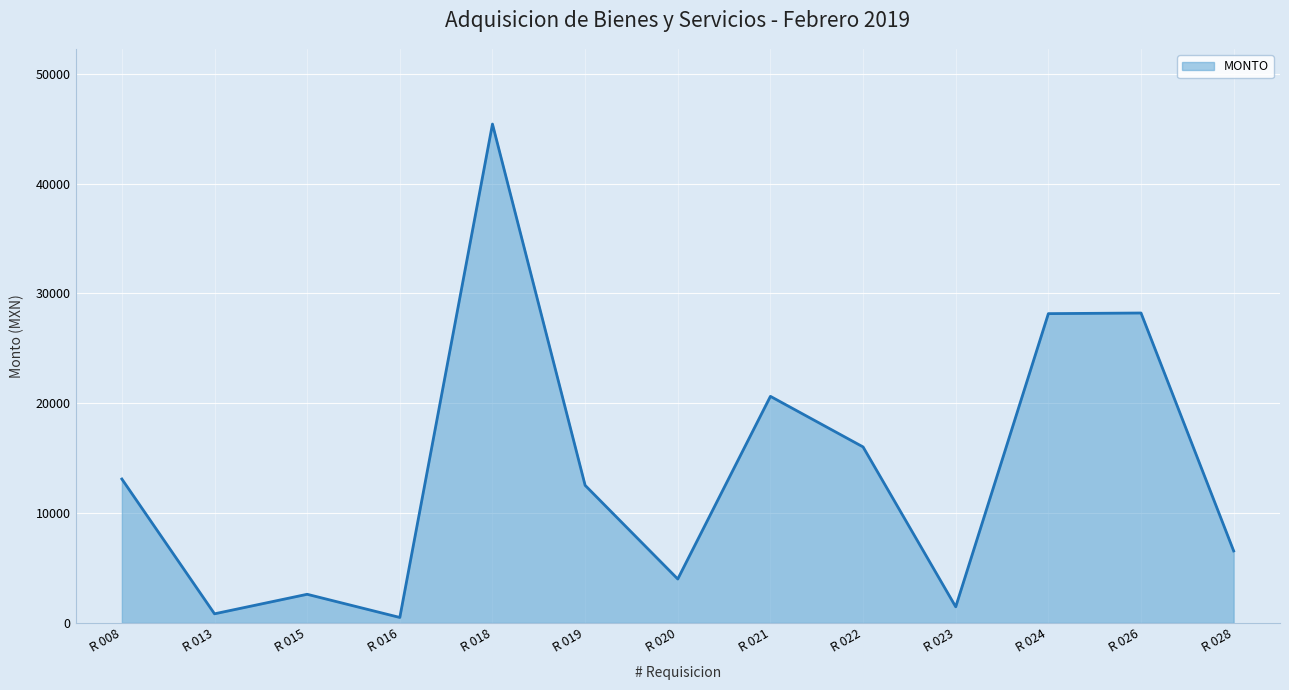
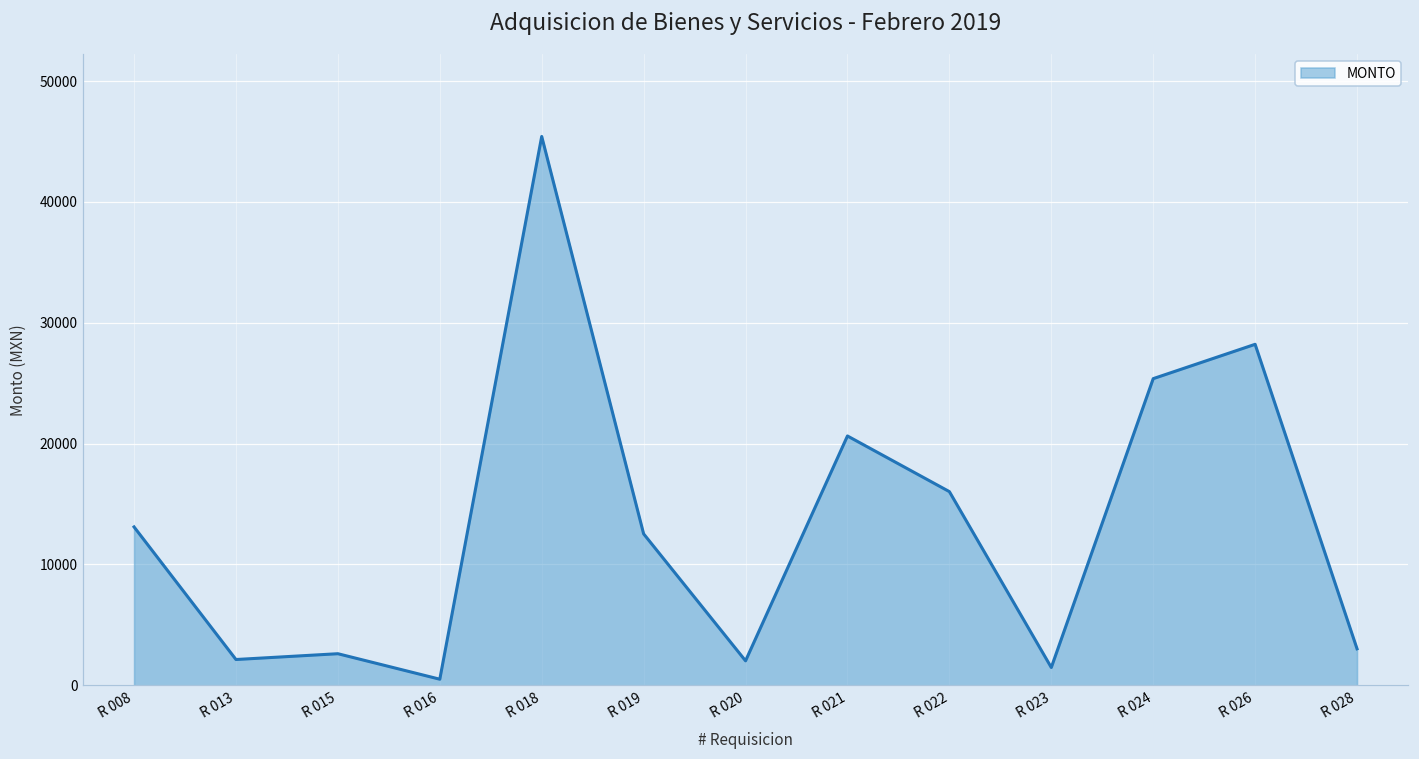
R 013: 800 -> 2100
R 020: 4000 -> 2000
R 024: 28200 -> 25400
R 028: 6600 -> 3000
